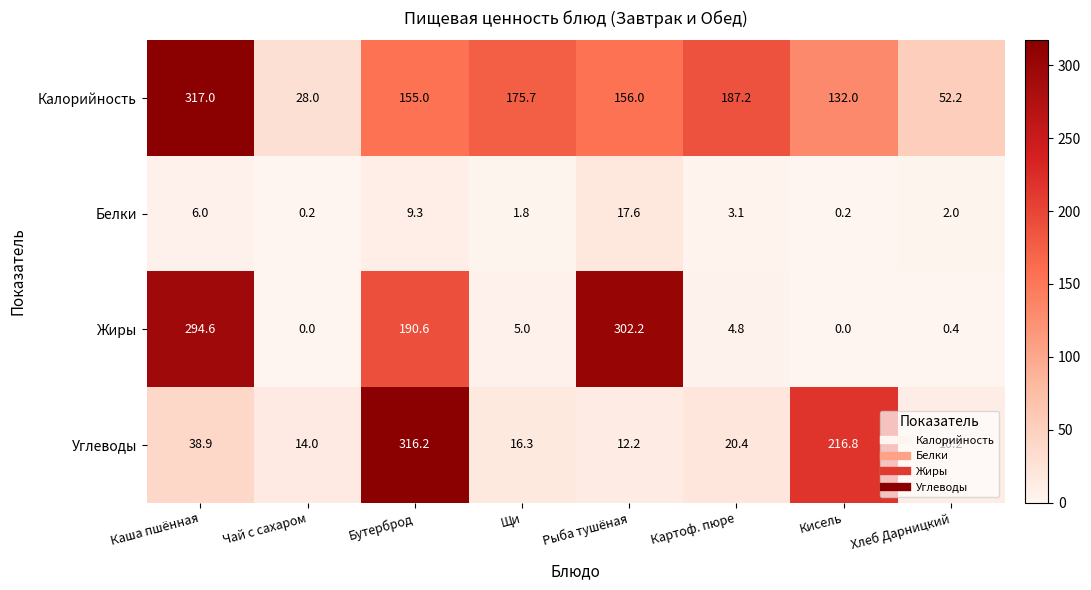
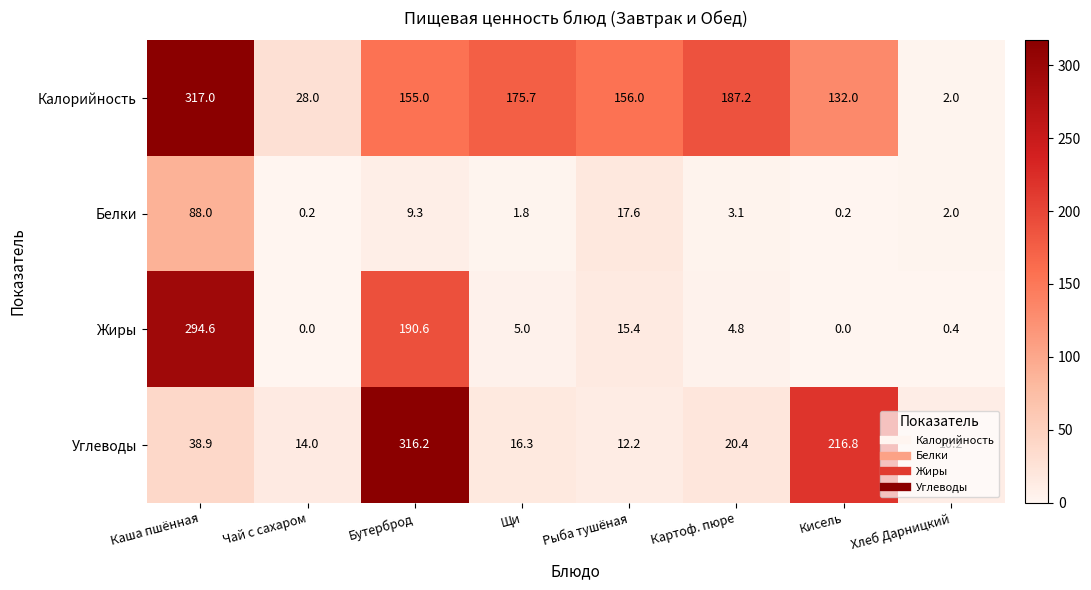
Калорийность, Хлеб Дарницкий: 52.2 -> 2.0
Белки, Каша пшённая: 6.0 -> 88.0
Жиры, Рыба тушёная: 302.2 -> 15.4
